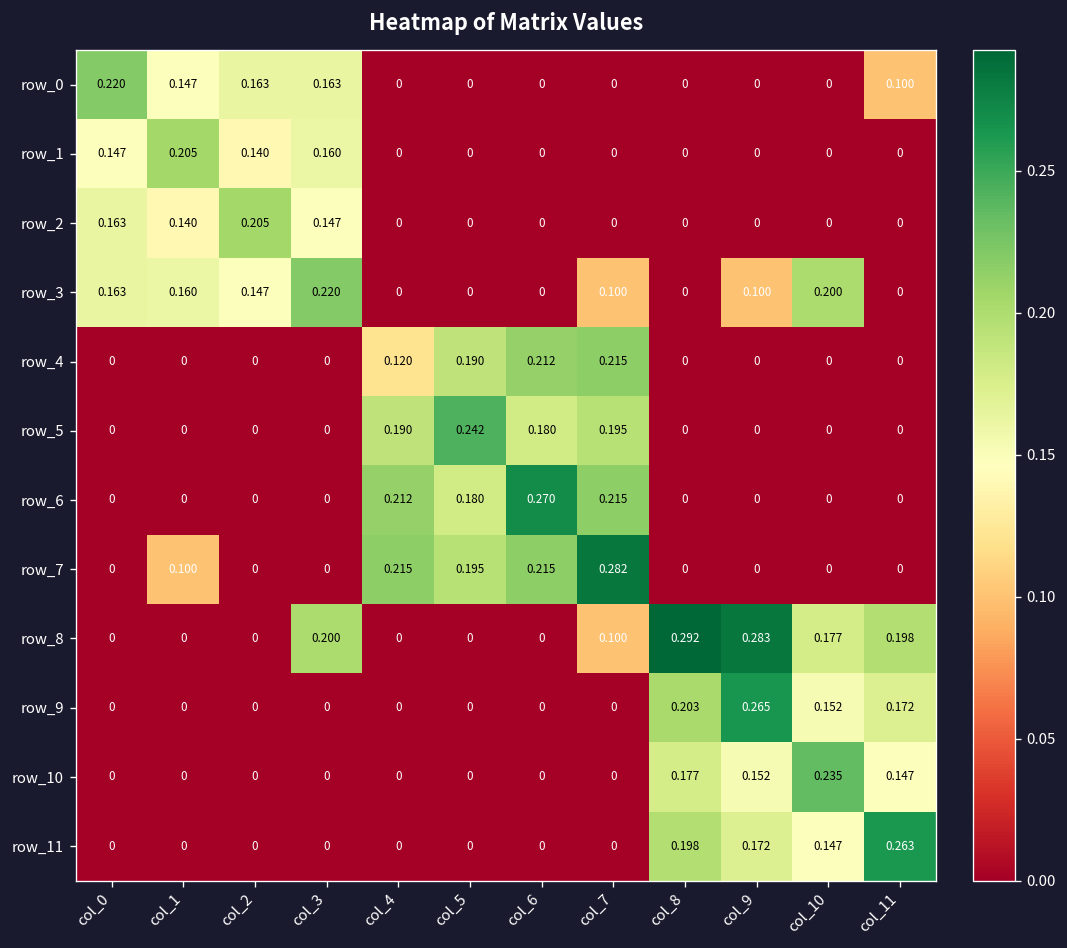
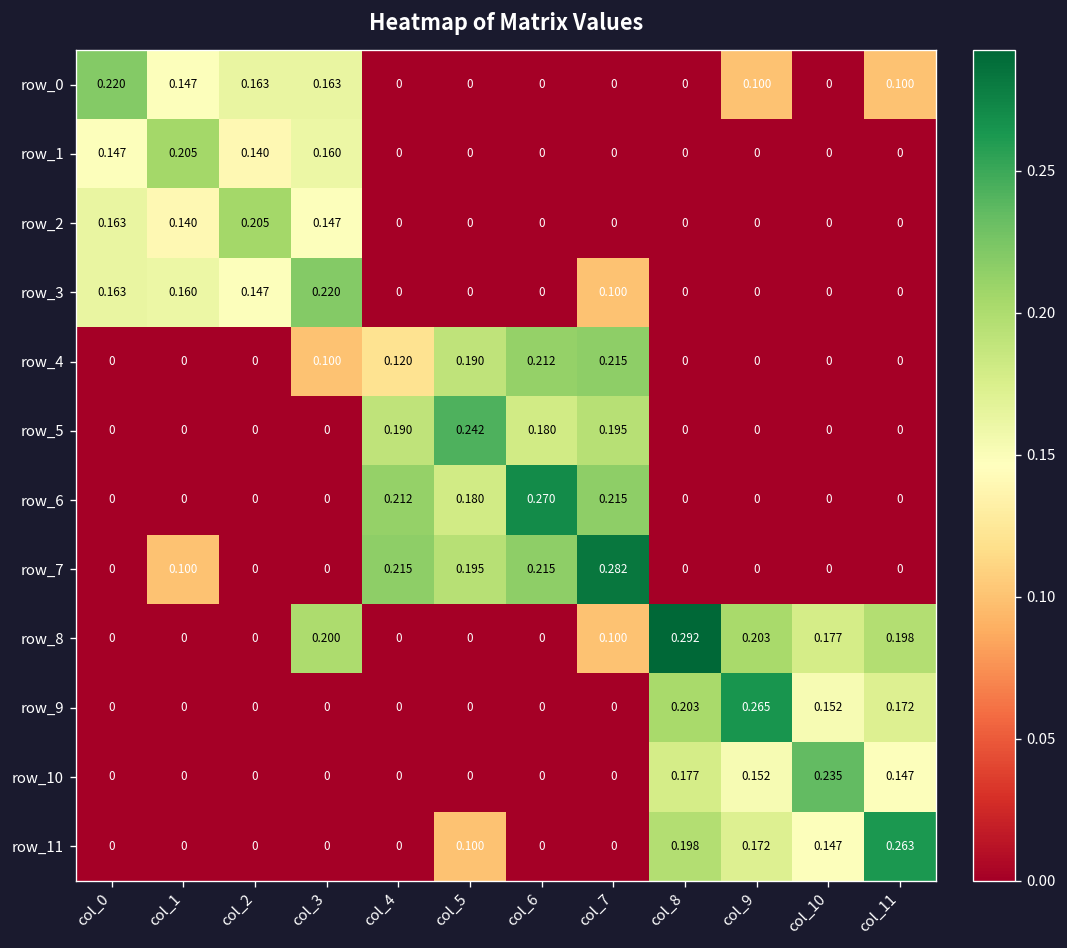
row_0, col_9: 0 -> 0.100
row_3, col_9: 0.100 -> 0
row_3, col_10: 0.200 -> 0
row_4, col_3: 0 -> 0.100
row_8, col_9: 0.283 -> 0.203
row_11, col_5: 0 -> 0.100
